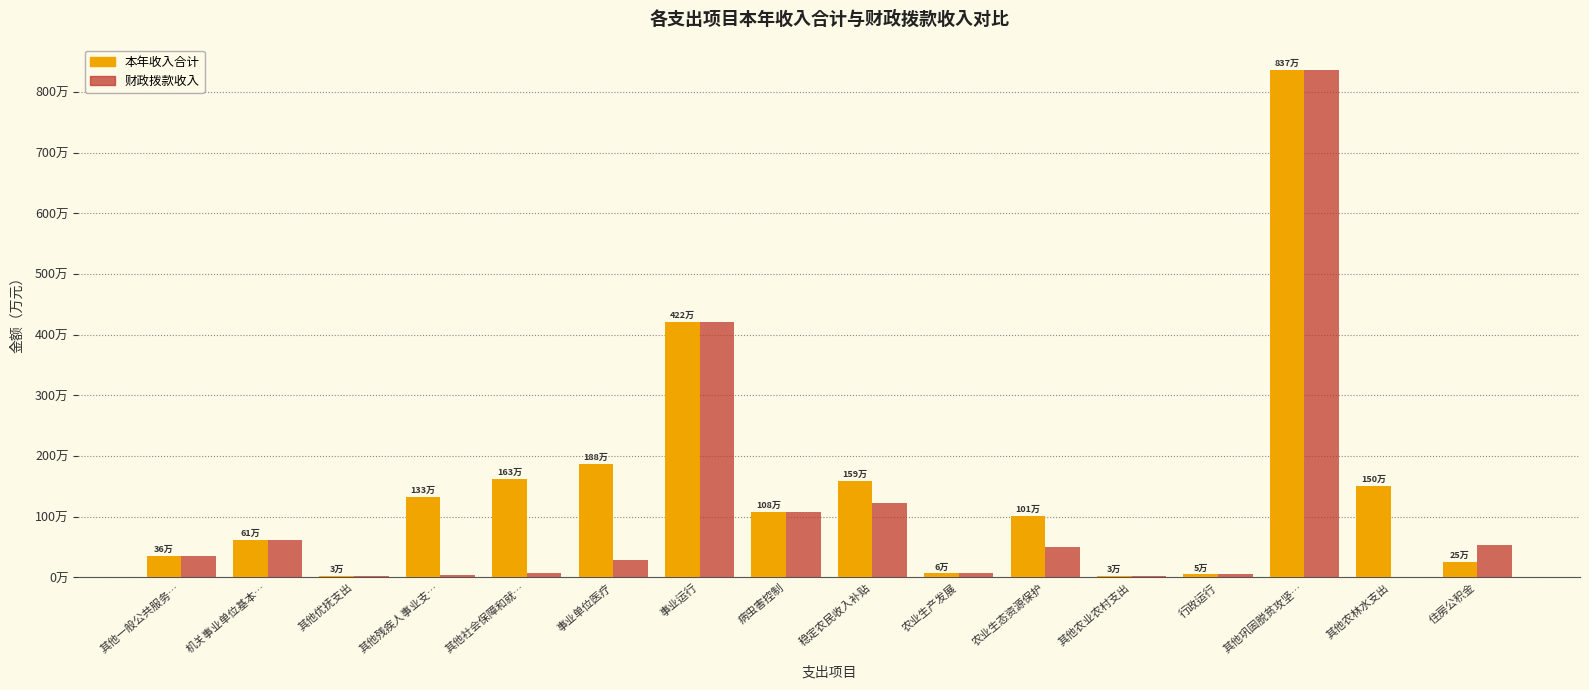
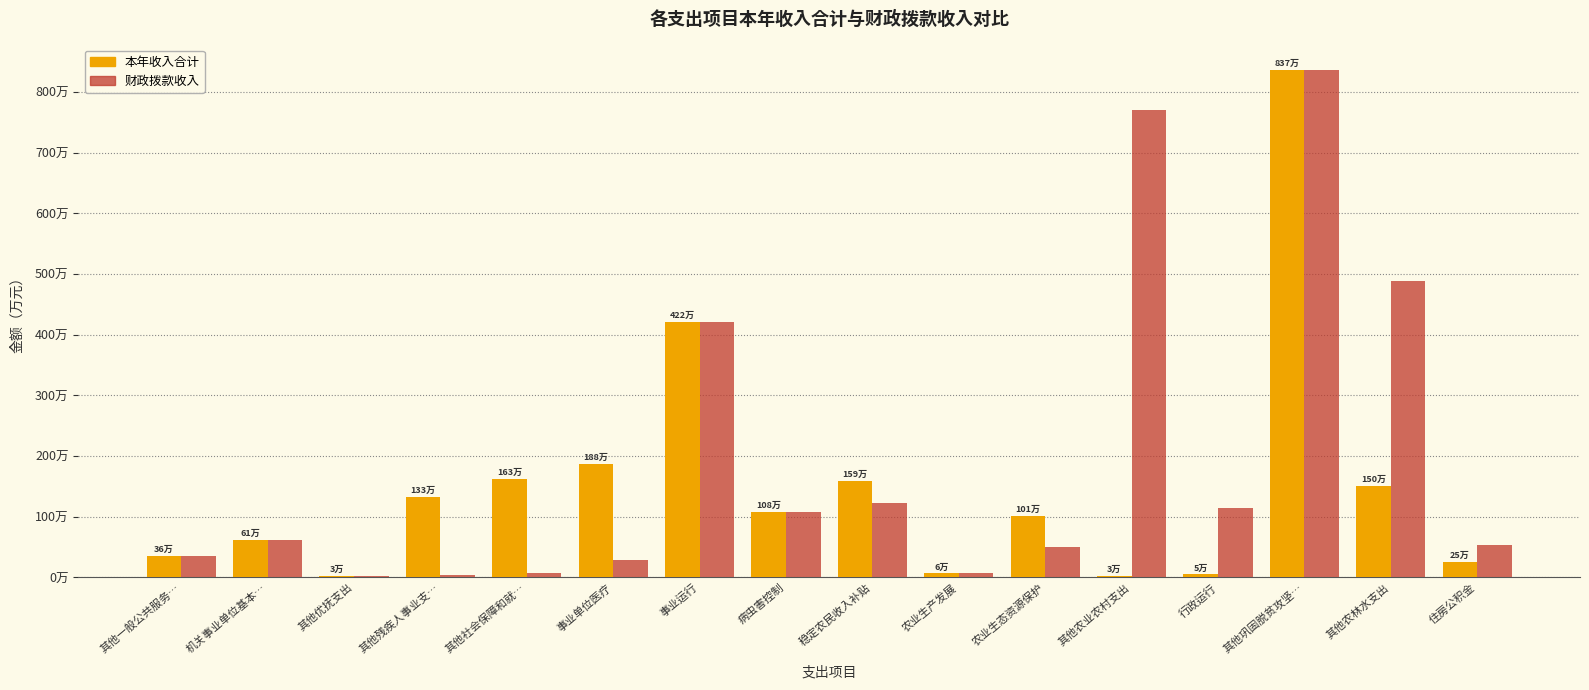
财政拨款收入, 其他农业农村支出: 0万 -> 770万
财政拨款收入, 行政运行: 10万 -> 110万
财政拨款收入, 其他农林水支出: 0万 -> 490万
